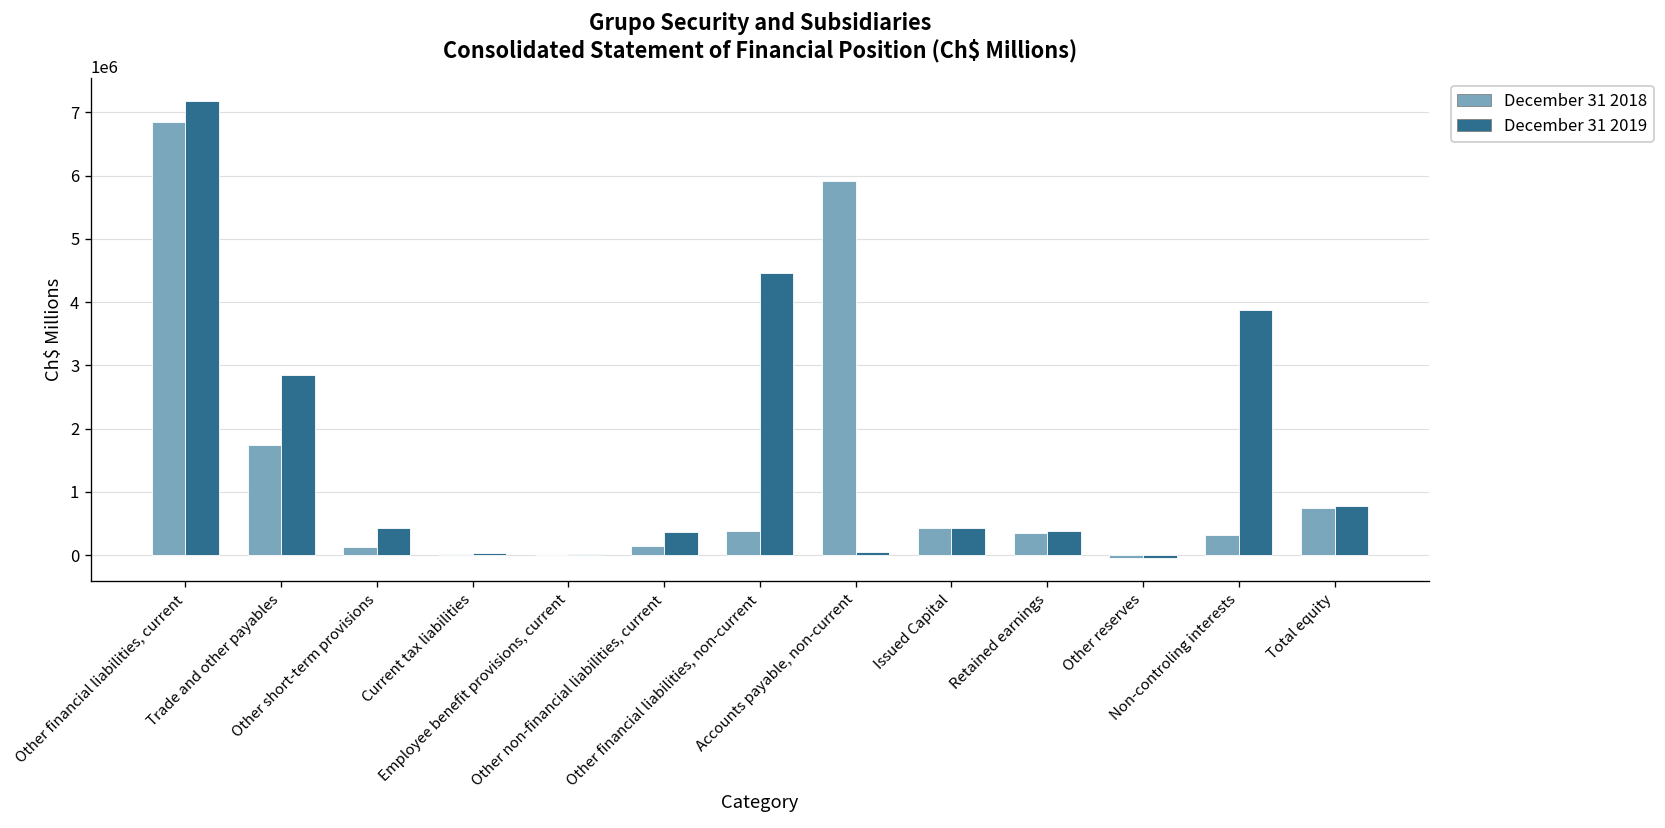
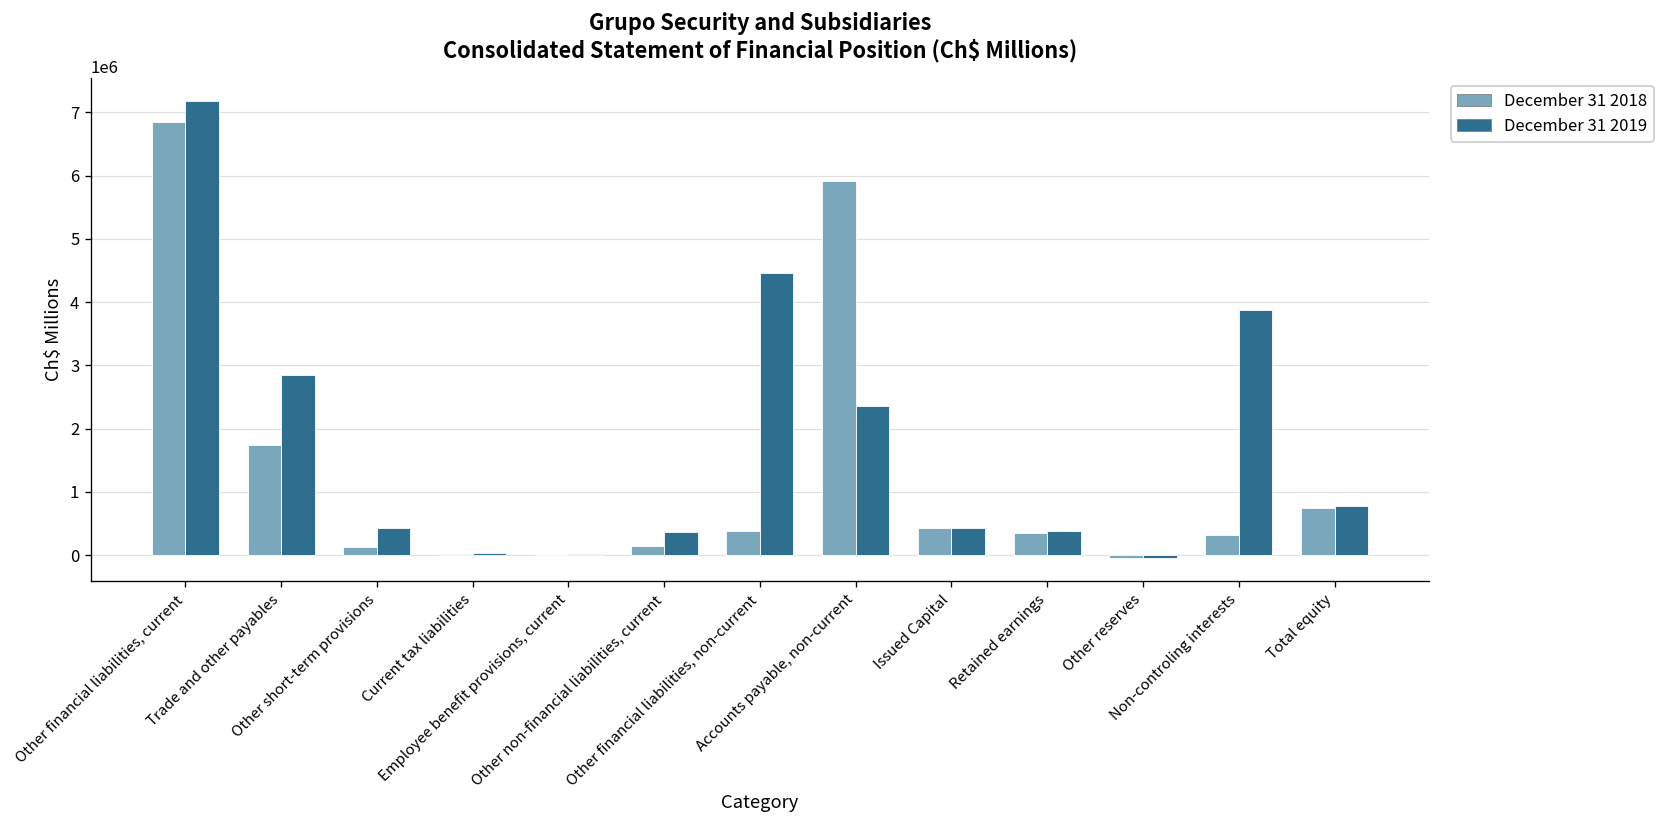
December 31 2019, Accounts payable, non-current: 0 -> 2400000
